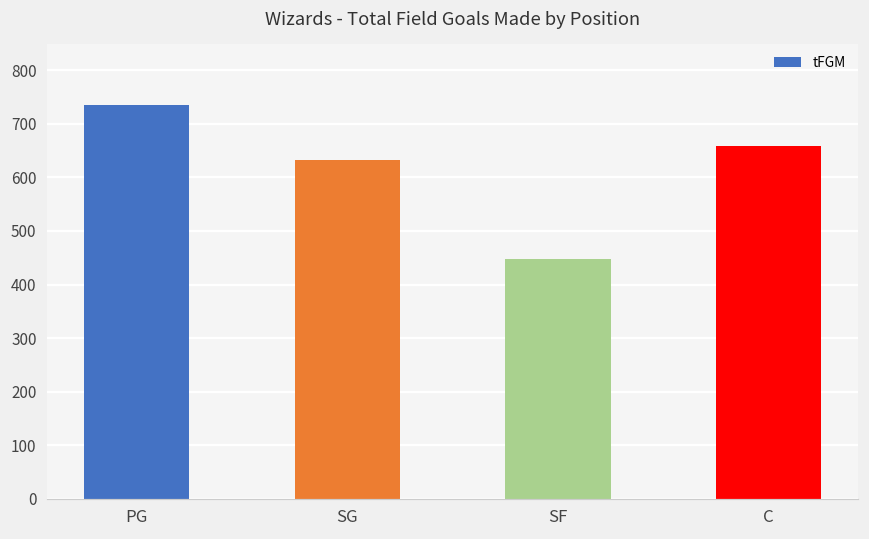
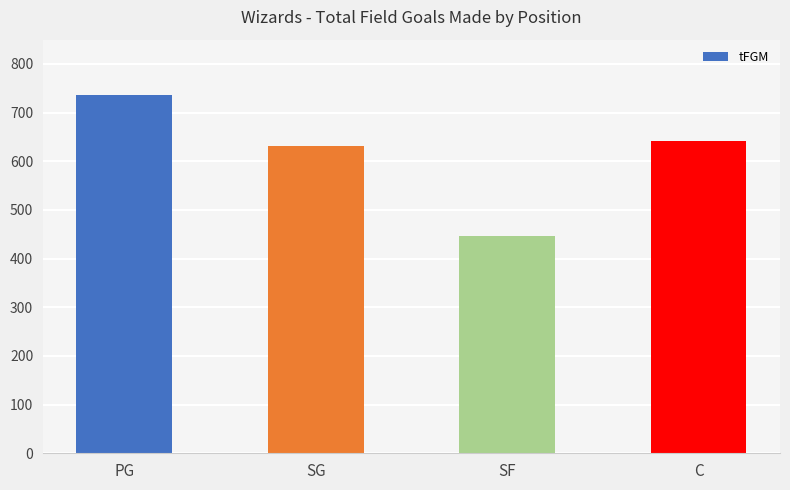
C: 660 -> 640
